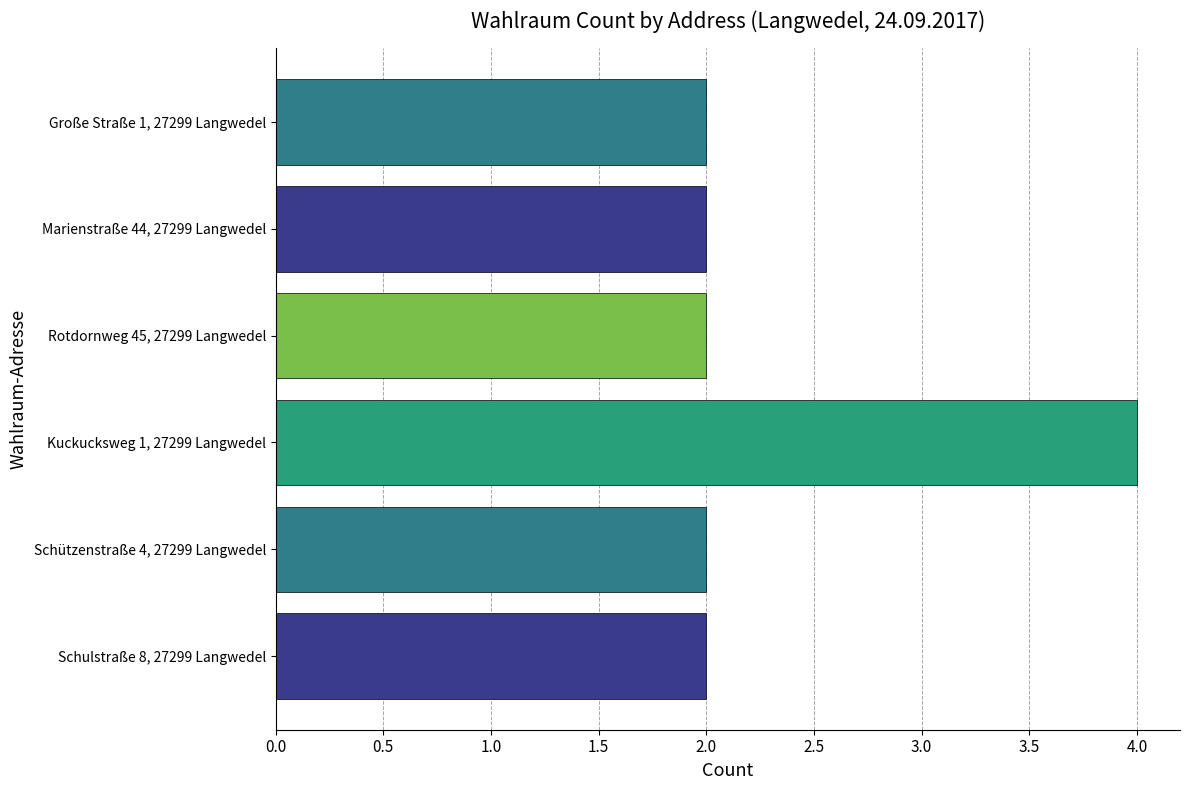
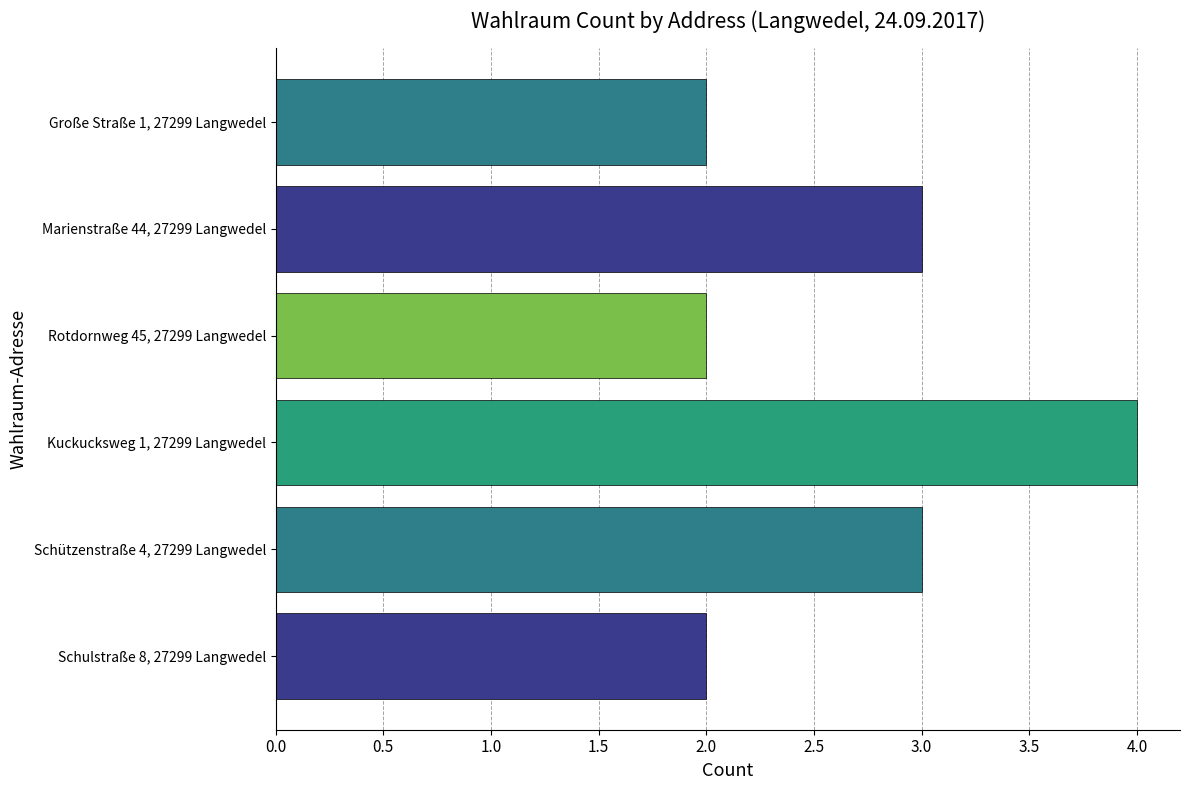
Marienstraße 44, 27299 Langwedel: 2 -> 3
Schützenstraße 4, 27299 Langwedel: 2 -> 3
